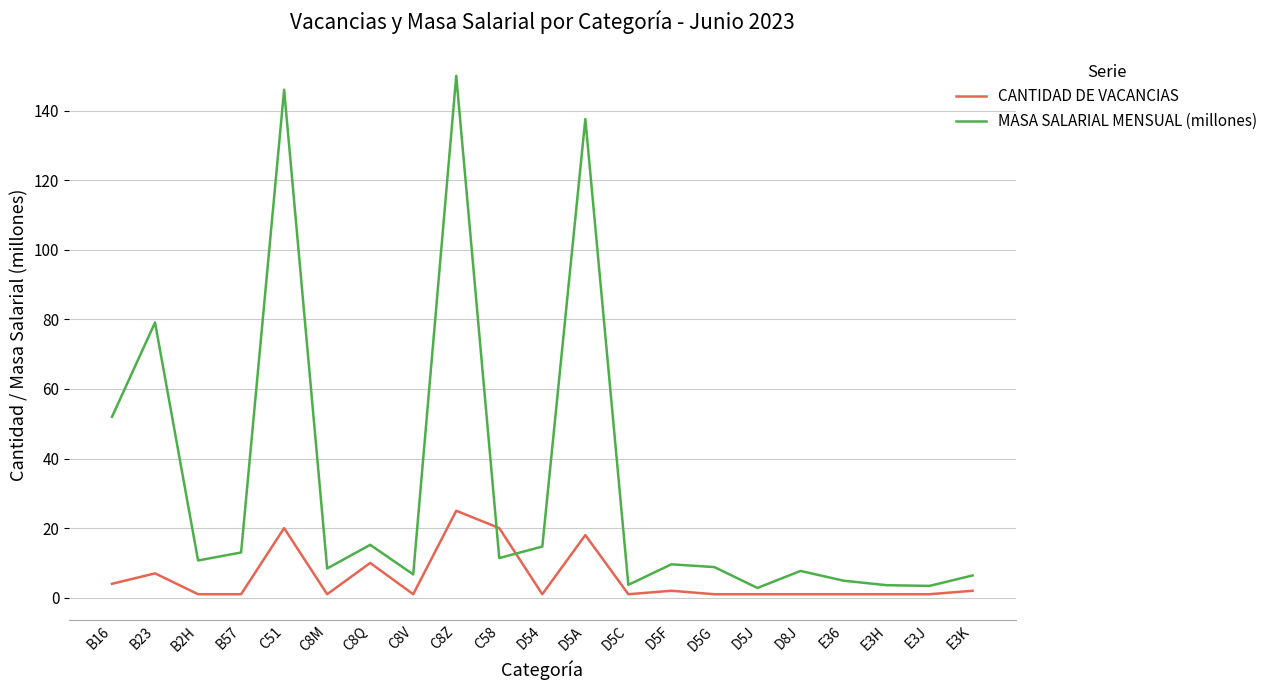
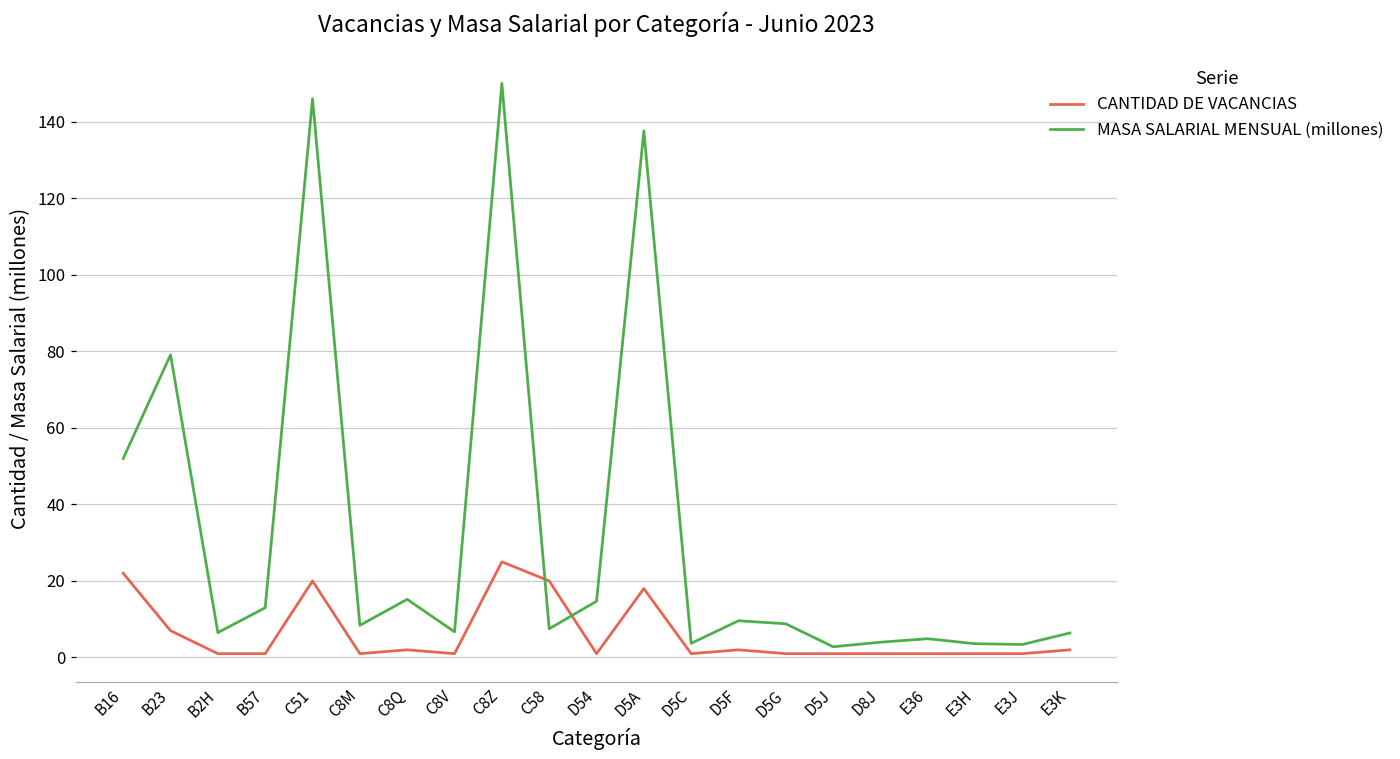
CANTIDAD DE VACANCIAS, B16: 4 -> 22
MASA SALARIAL MENSUAL (millones), B2H: 11 -> 7
CANTIDAD DE VACANCIAS, C8Q: 10 -> 2
MASA SALARIAL MENSUAL (millones), C58: 11 -> 8
MASA SALARIAL MENSUAL (millones), D8J: 8 -> 4
